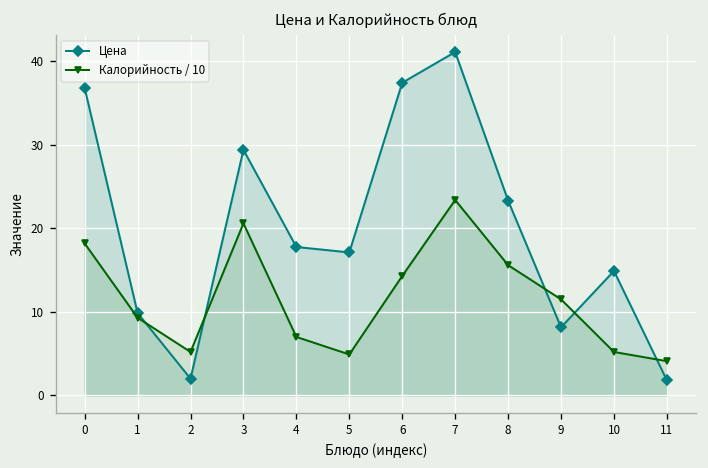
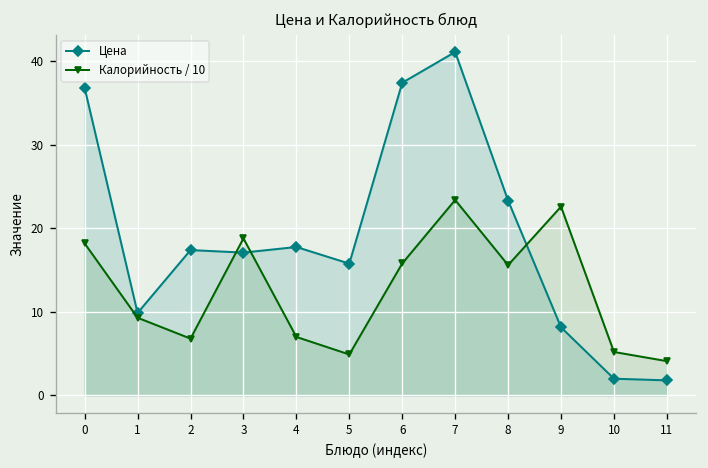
Цена, 2: 2 -> 17
Калорийность / 10, 2: 5 -> 7
Цена, 3: 29 -> 17
Калорийность / 10, 3: 21 -> 19
Цена, 5: 17 -> 16
Калорийность / 10, 6: 14 -> 16
Калорийность / 10, 9: 12 -> 23
Цена, 10: 15 -> 2
